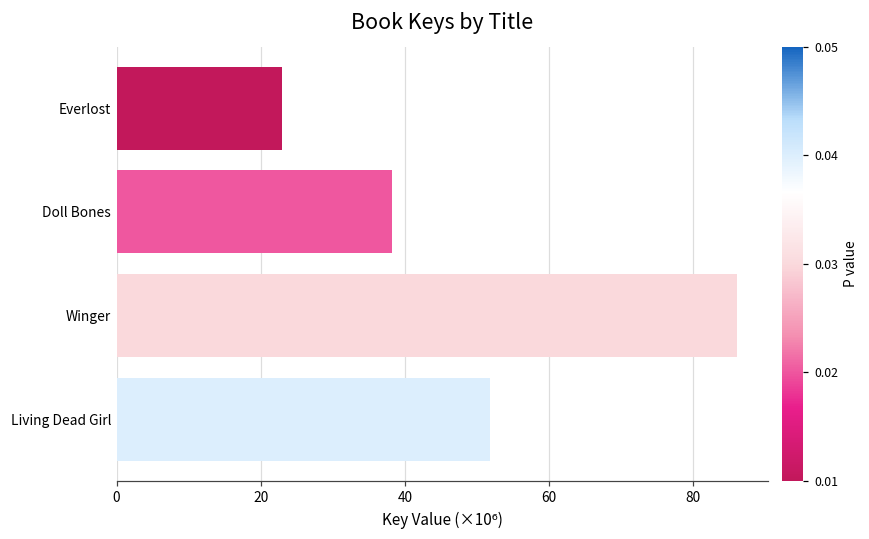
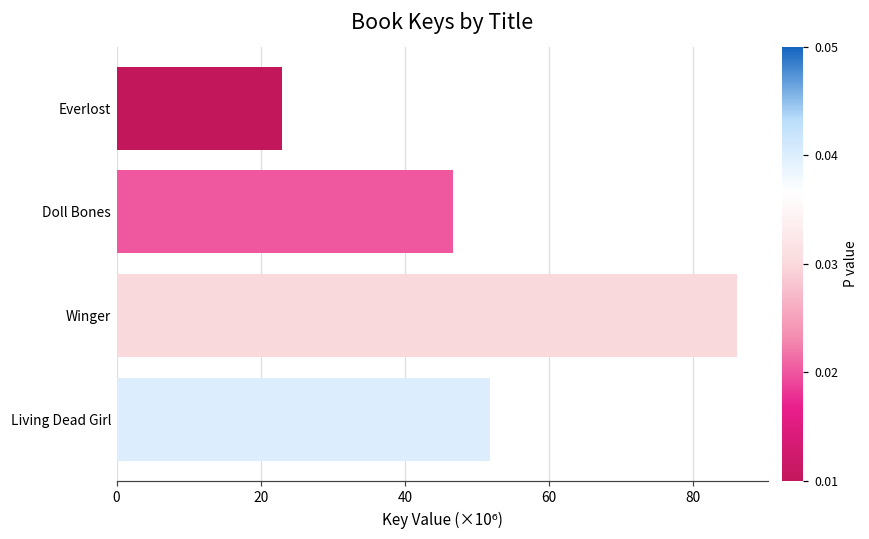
Doll Bones: 38 -> 47
